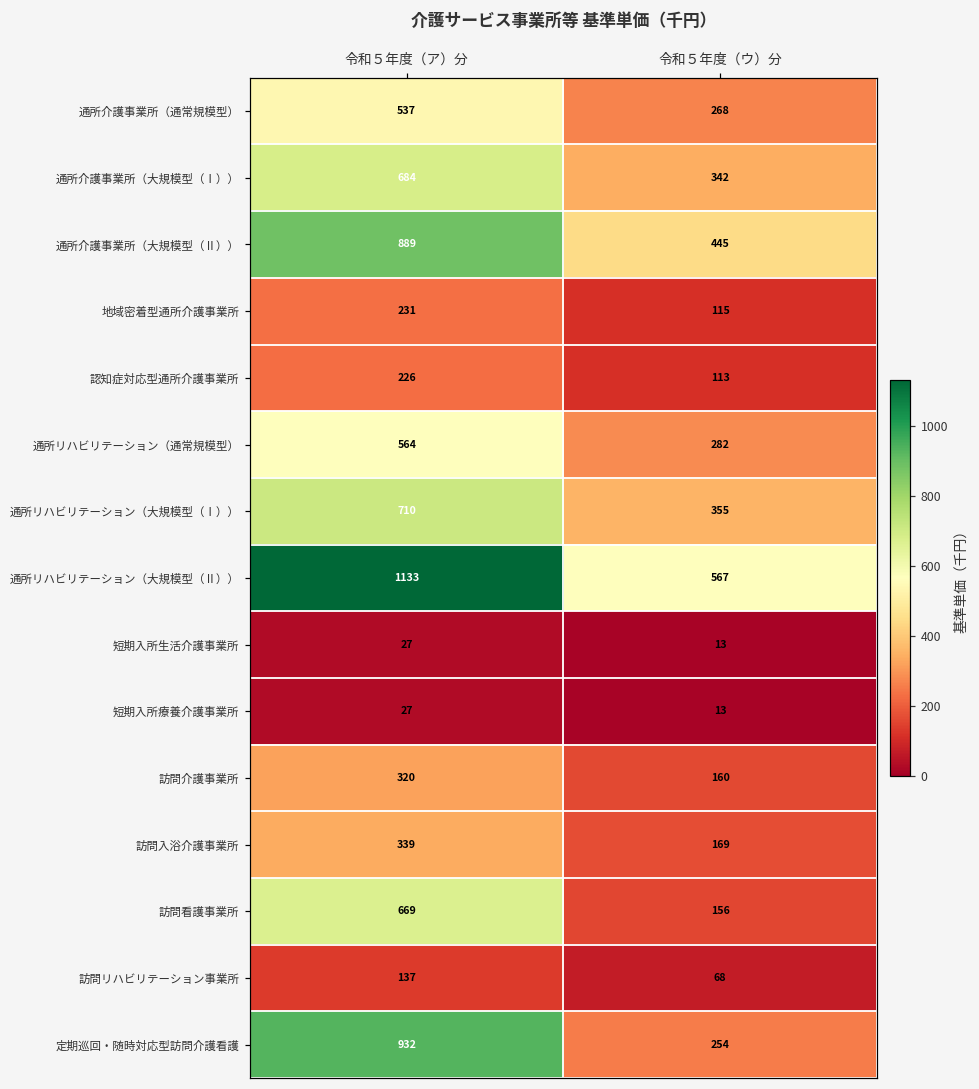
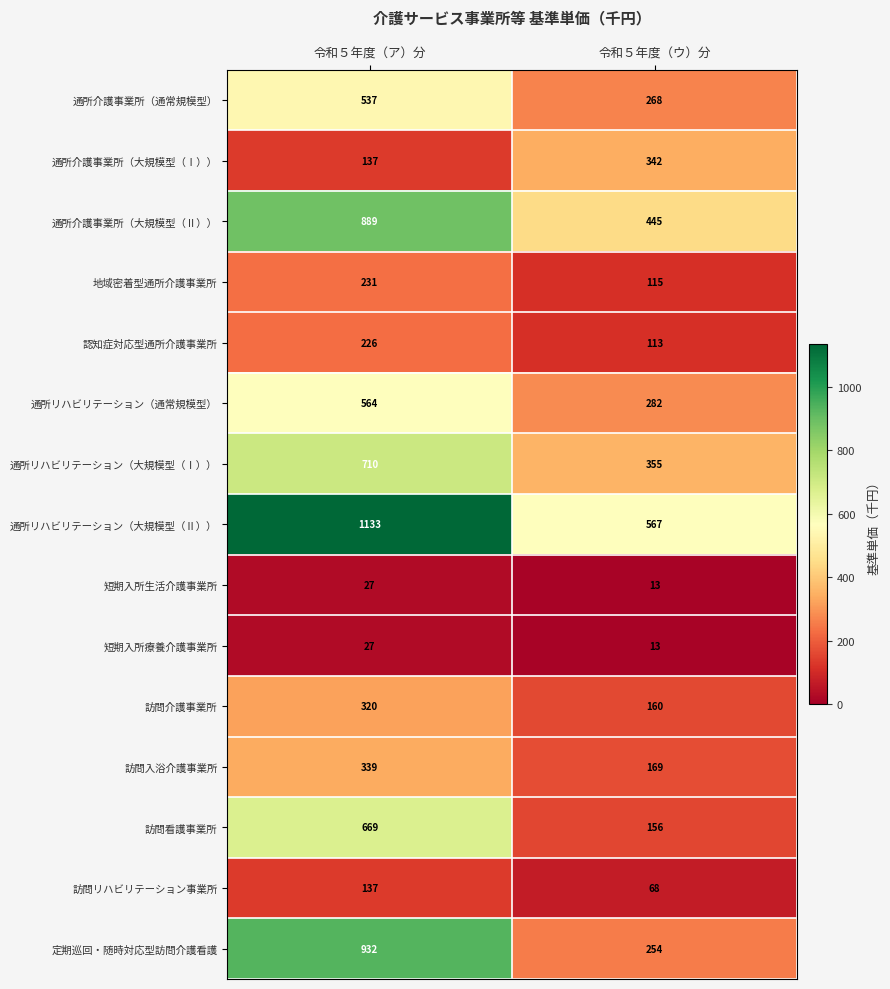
通所介護事業所（大規模型（Ⅰ））, 令和５年度（ア）分: 684 -> 137
